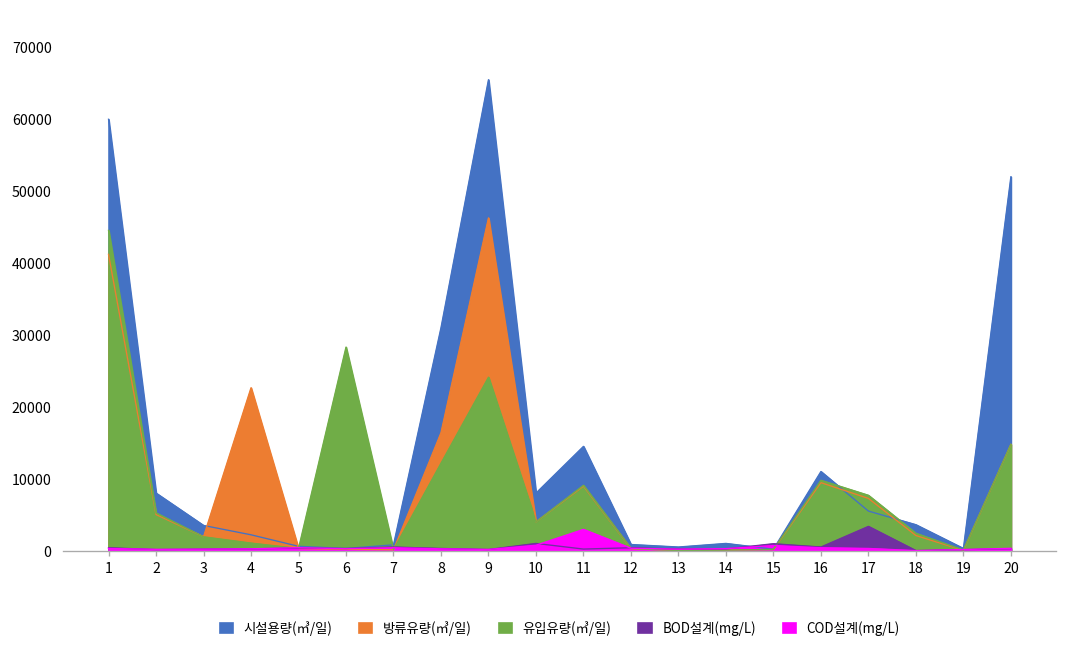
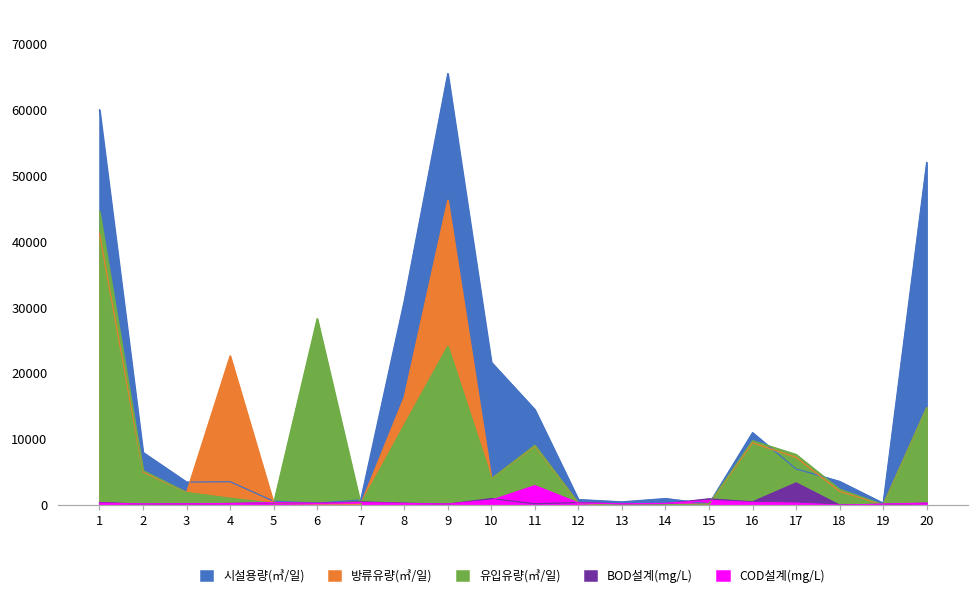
시설용량(㎥/일), 4: 2000 -> 4000
시설용량(㎥/일), 10: 8000 -> 22000
